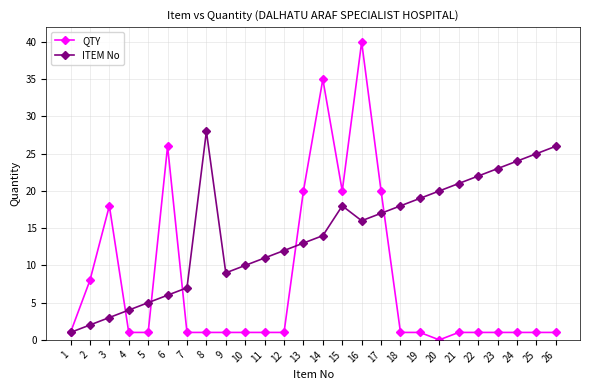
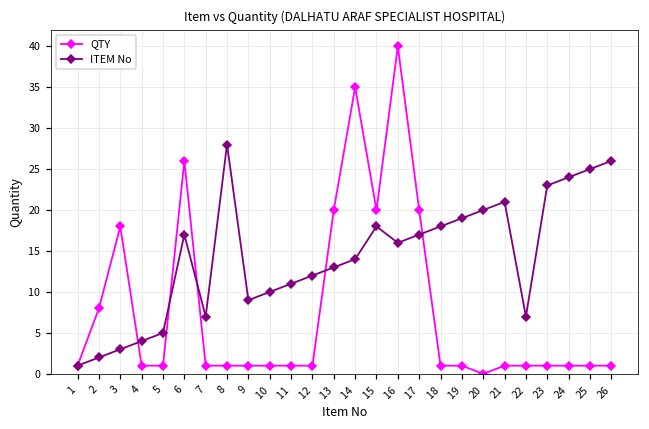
ITEM No, 6: 6 -> 17
ITEM No, 22: 22 -> 7
